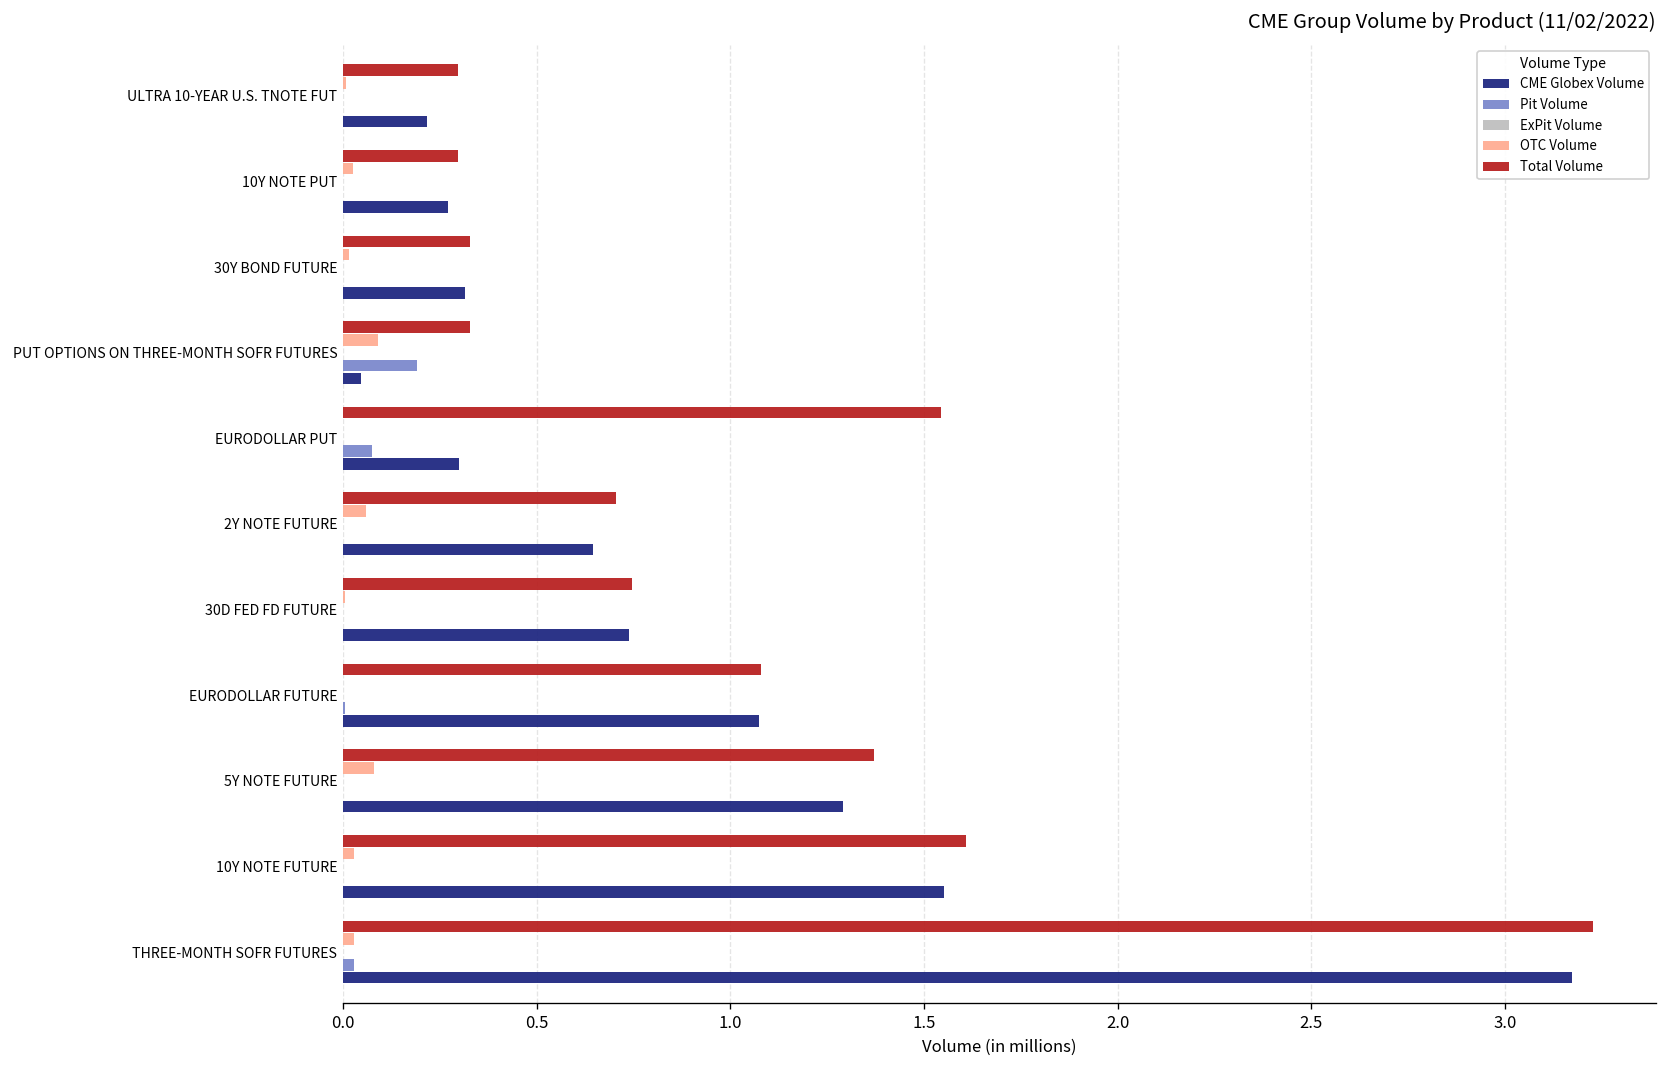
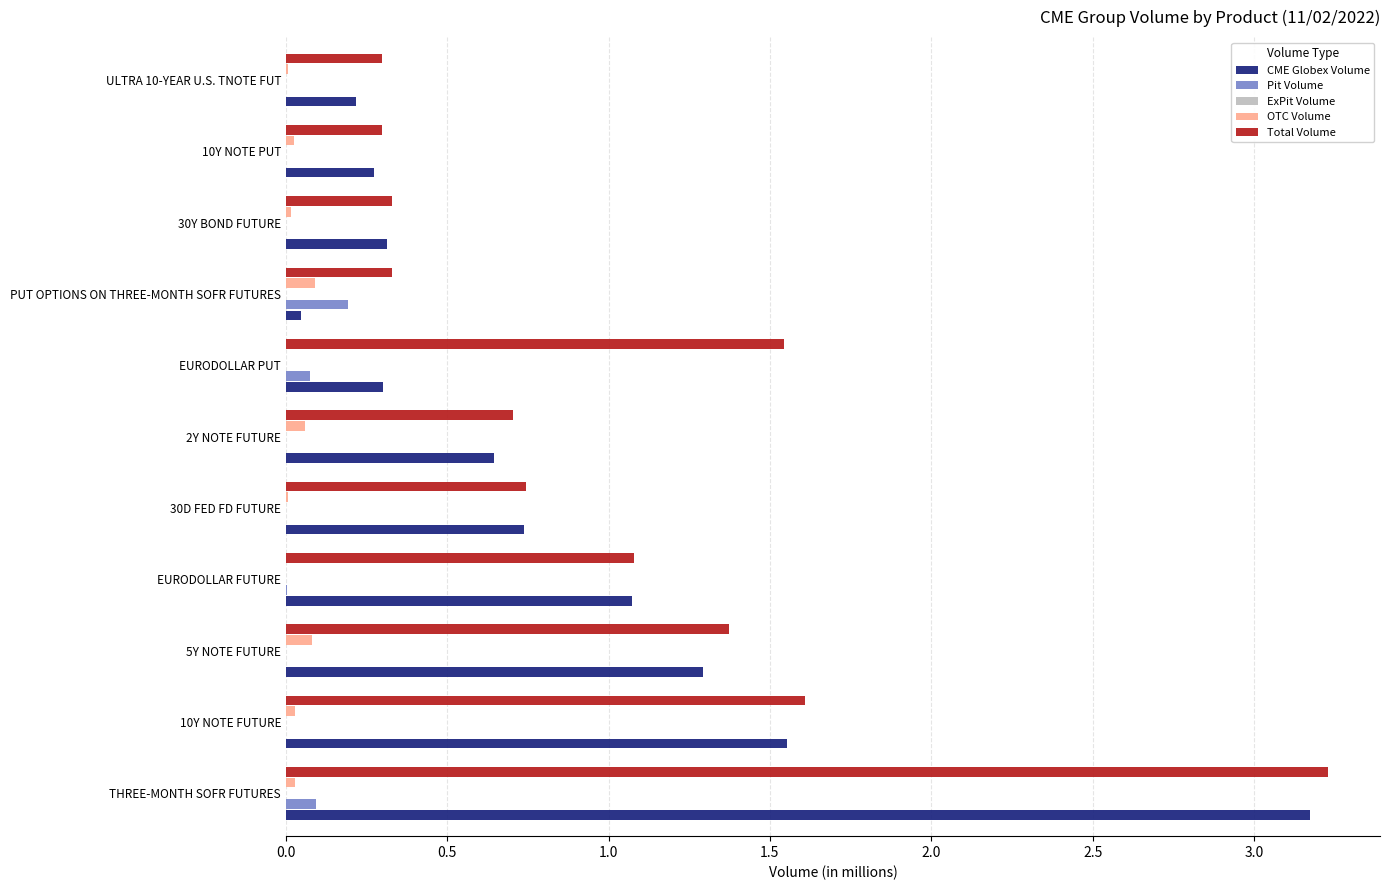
Pit Volume, THREE-MONTH SOFR FUTURES: 0.03 -> 0.09
